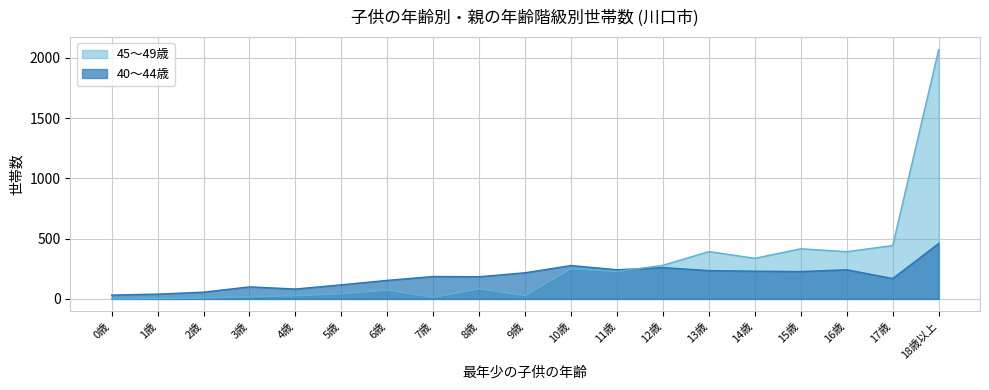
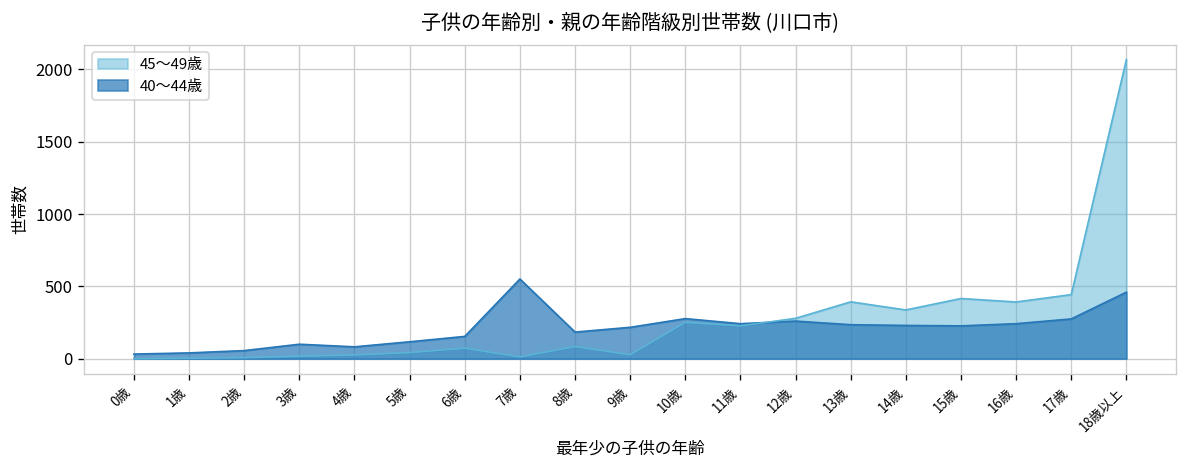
40～44歳, 7歳: 190 -> 550
40～44歳, 17歳: 170 -> 280
